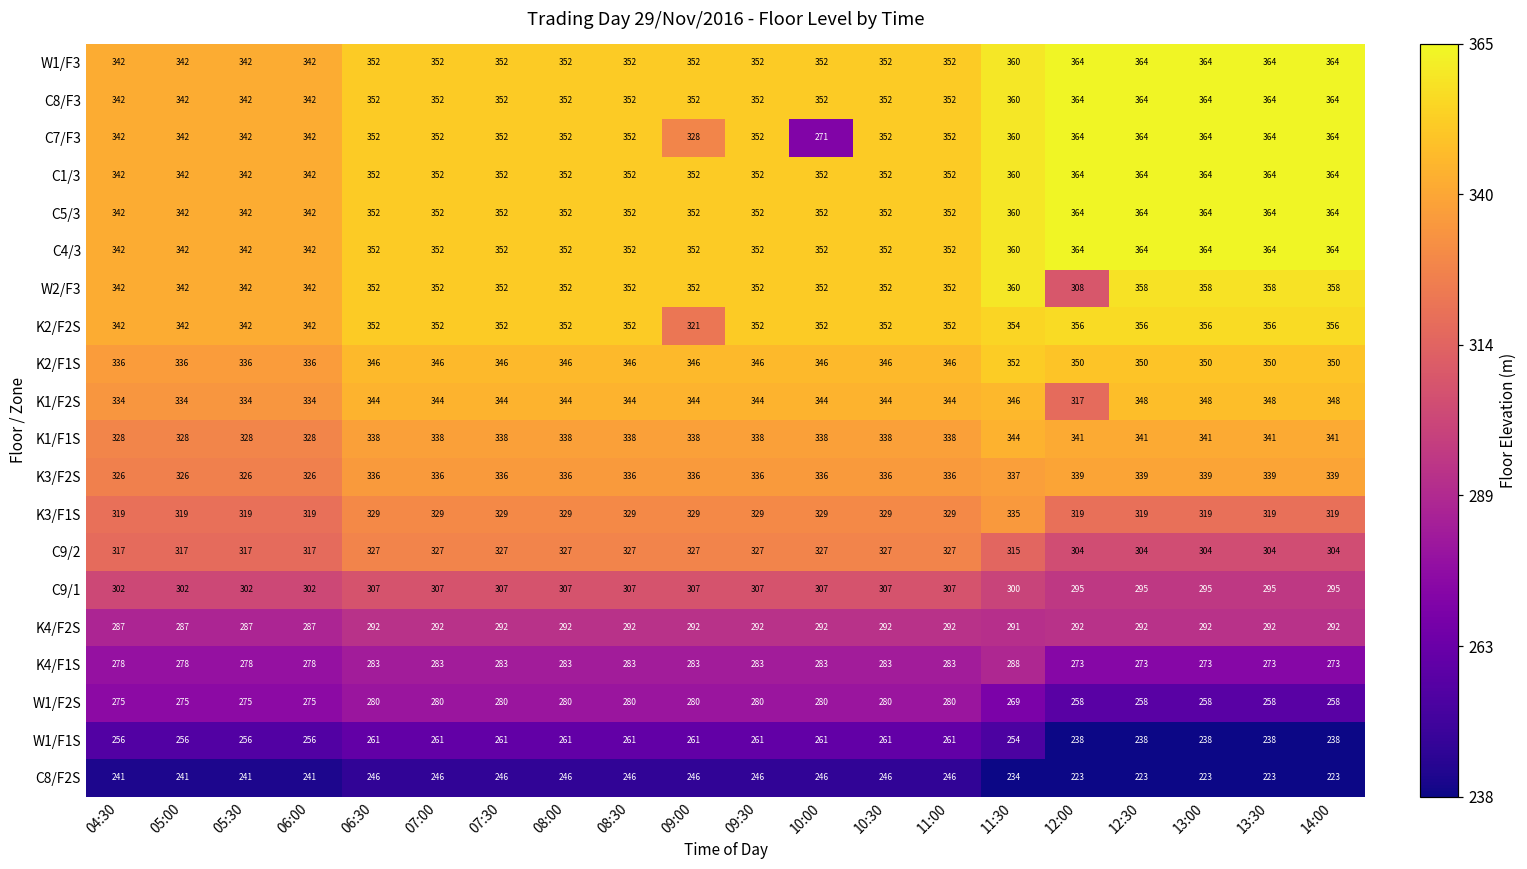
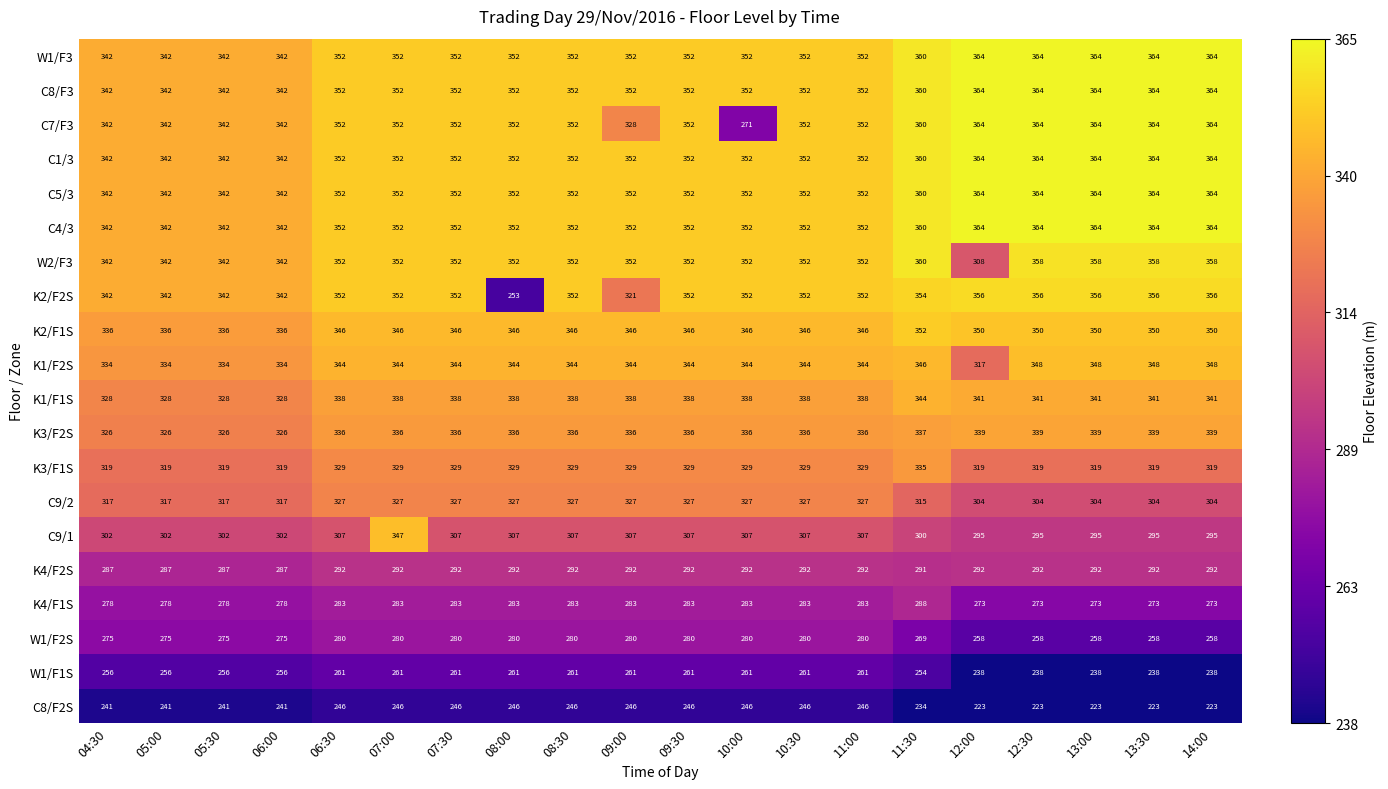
K2/F2S, 08:00: 352 -> 253
C9/1, 07:00: 307 -> 347
